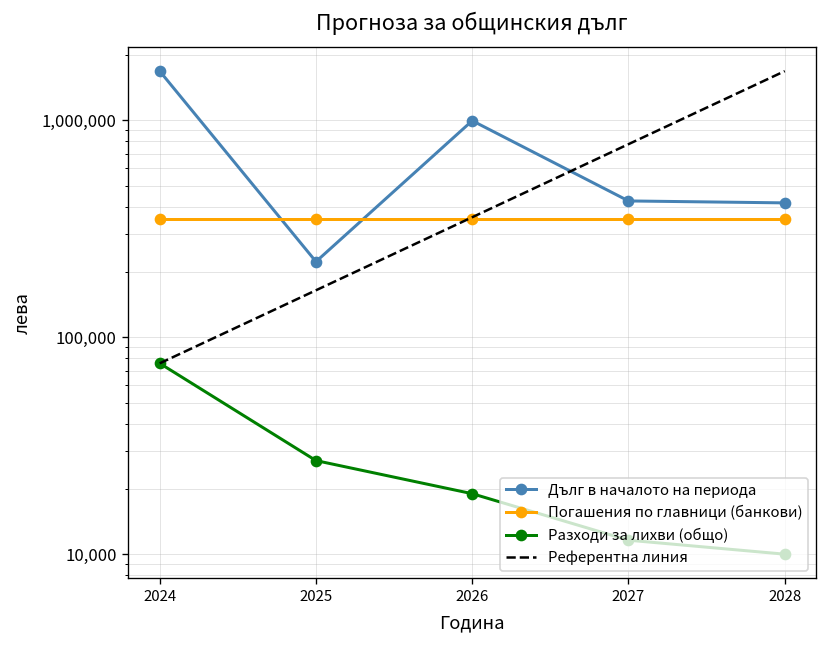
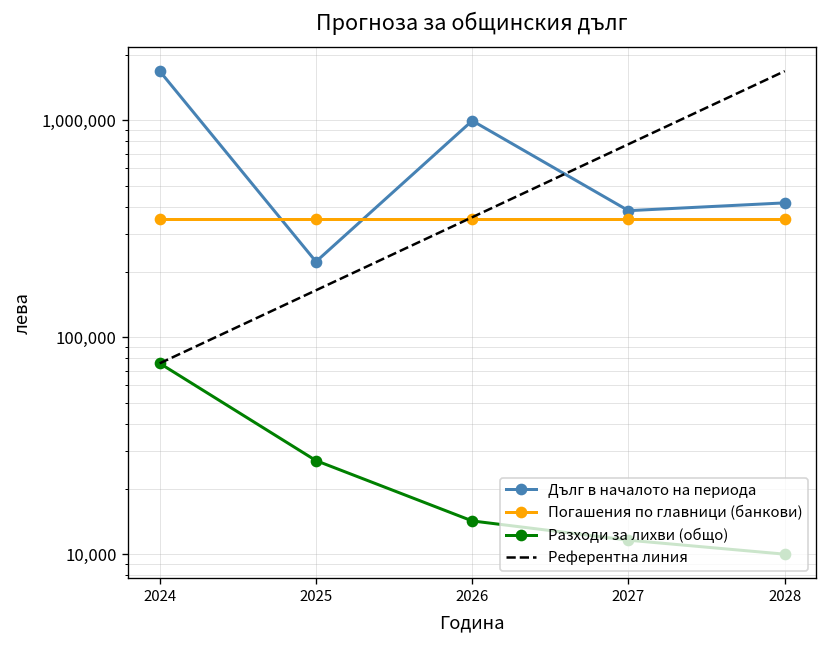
Разходи за лихви (общо), 2026: 19,000 -> 14,000
Дълг в началото на периода, 2027: 420,000 -> 380,000
